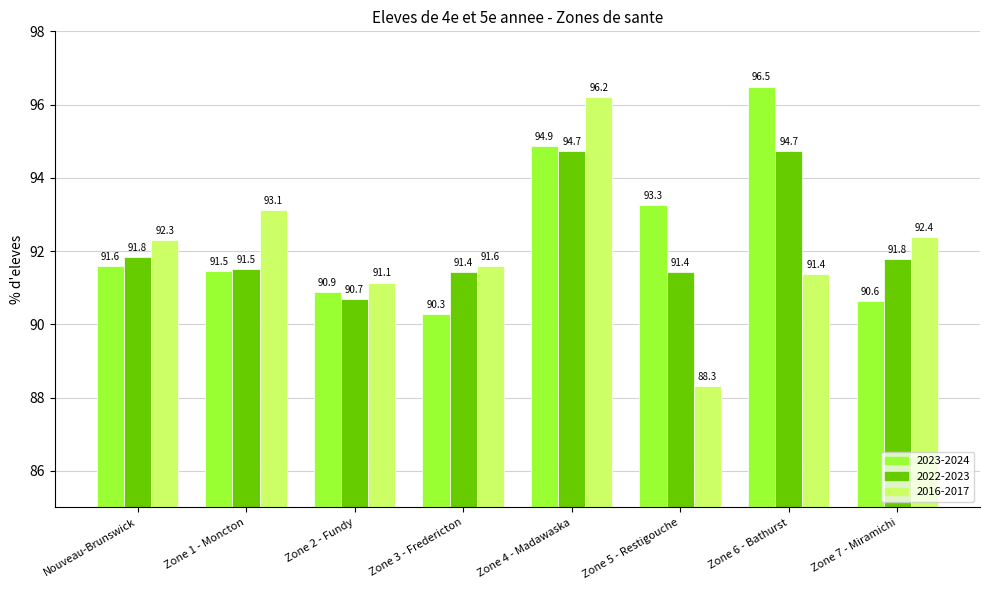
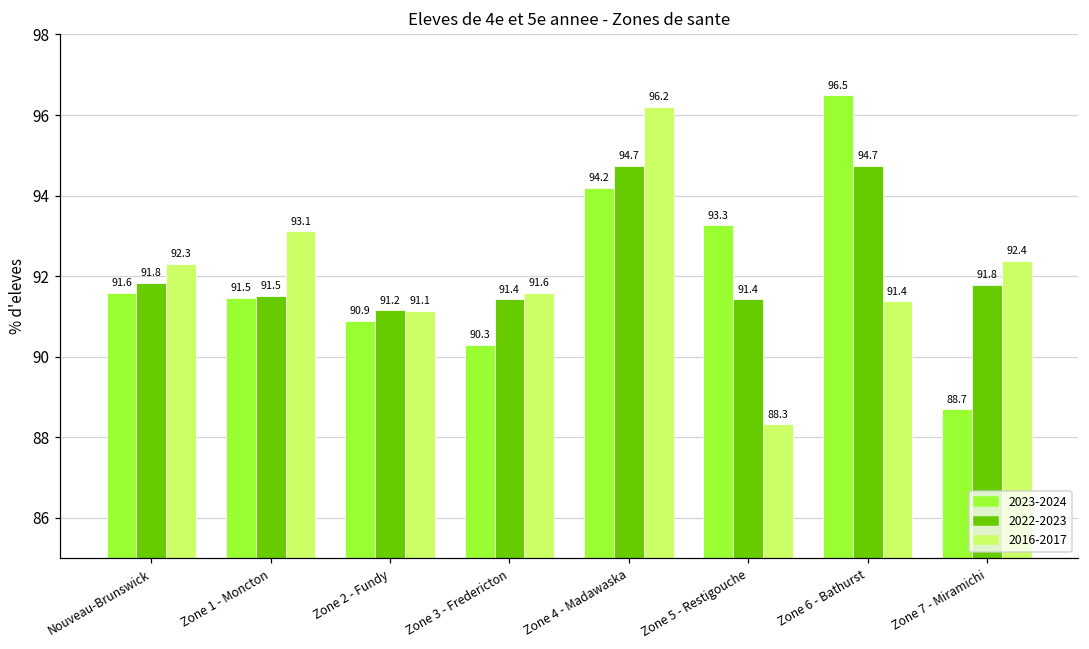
2022-2023, Zone 2 - Fundy: 90.7 -> 91.2
2023-2024, Zone 4 - Madawaska: 94.9 -> 94.2
2023-2024, Zone 7 - Miramichi: 90.6 -> 88.7
